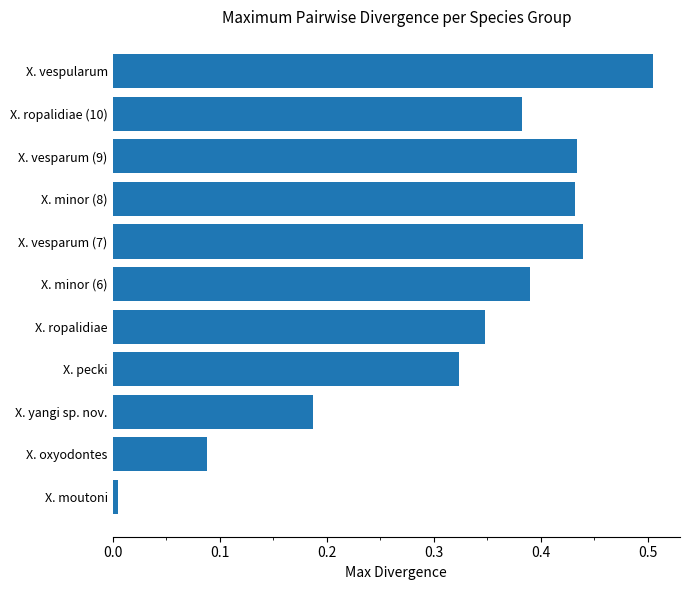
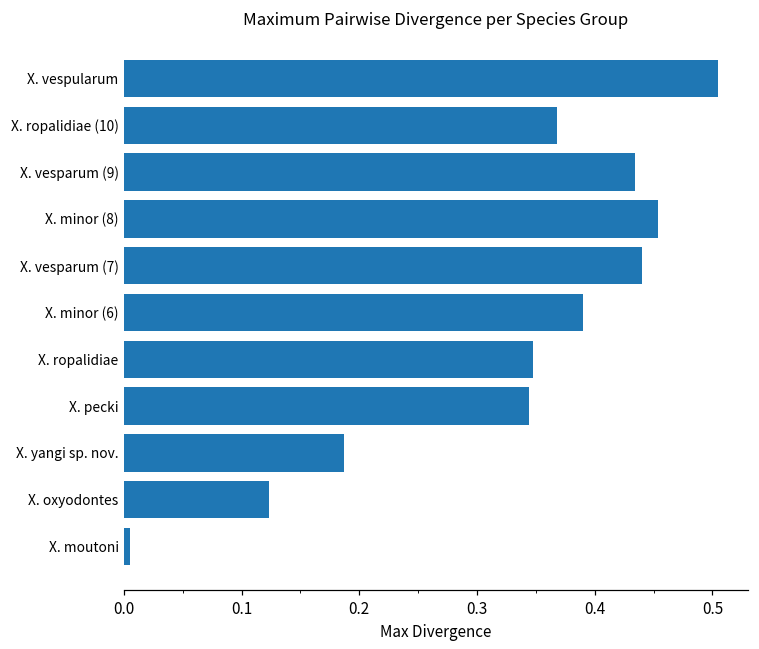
X. ropalidiae (10): 0.383 -> 0.368
X. minor (8): 0.432 -> 0.454
X. pecki: 0.324 -> 0.344
X. oxyodontes: 0.088 -> 0.123
